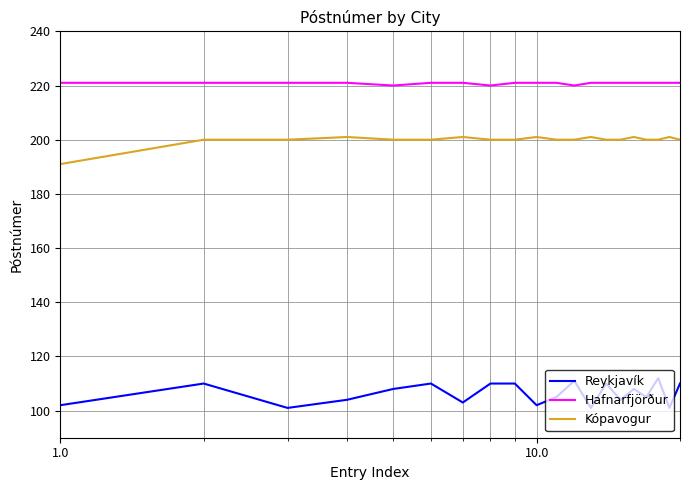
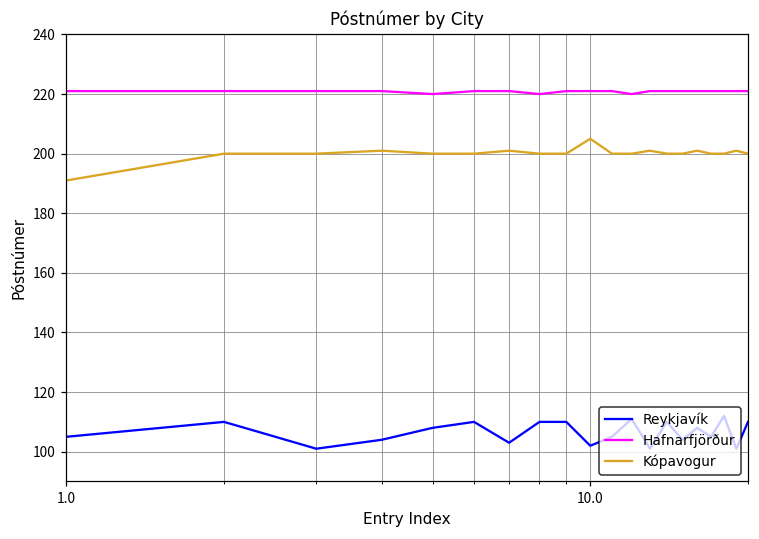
Reykjavík, 1.0: 102 -> 105
Kópavogur, 10.0: 201 -> 205
